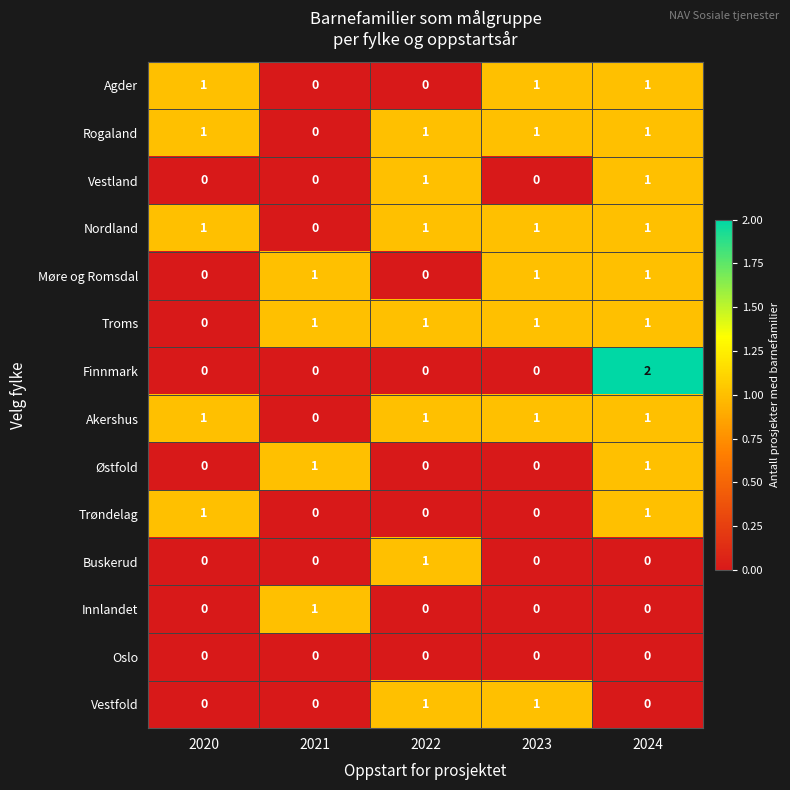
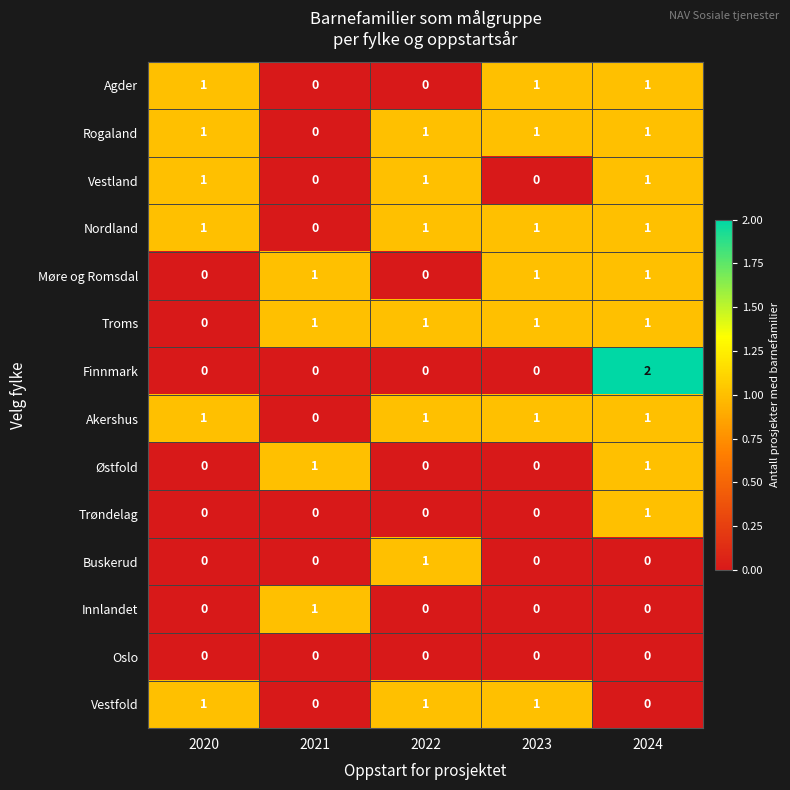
Vestland, 2020: 0 -> 1
Trøndelag, 2020: 1 -> 0
Vestfold, 2020: 0 -> 1
